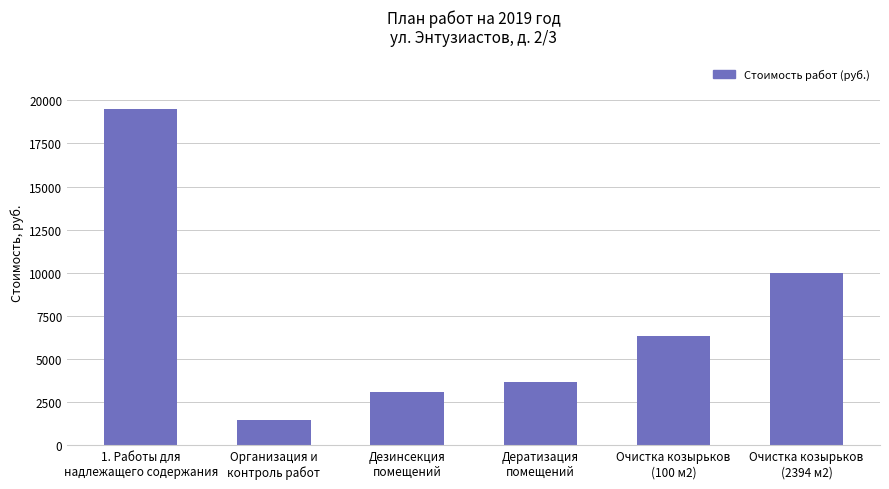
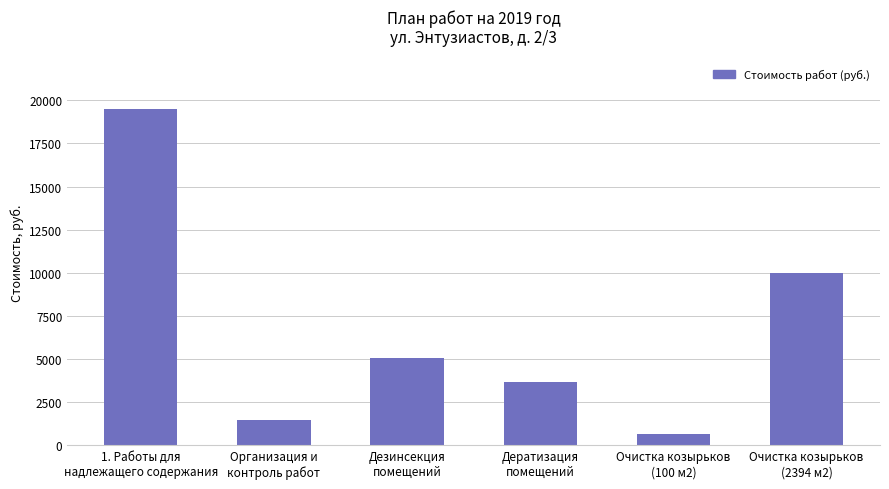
Дезинсекция помещений: 3100 -> 5100
Очистка козырьков (100 м2): 6400 -> 700
